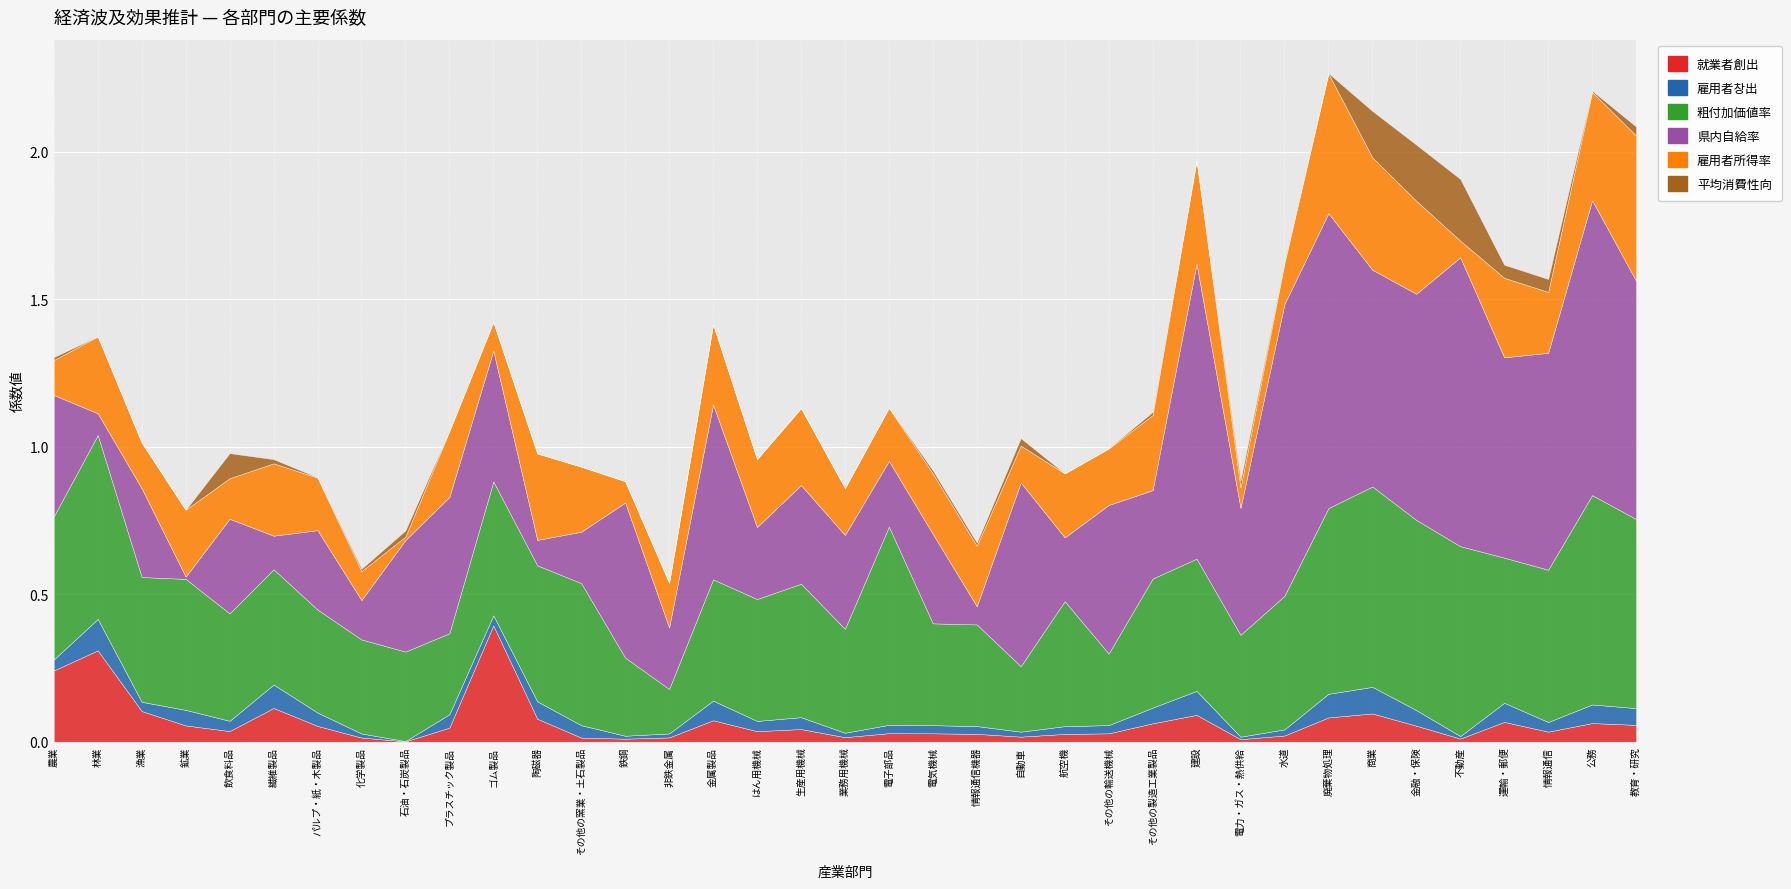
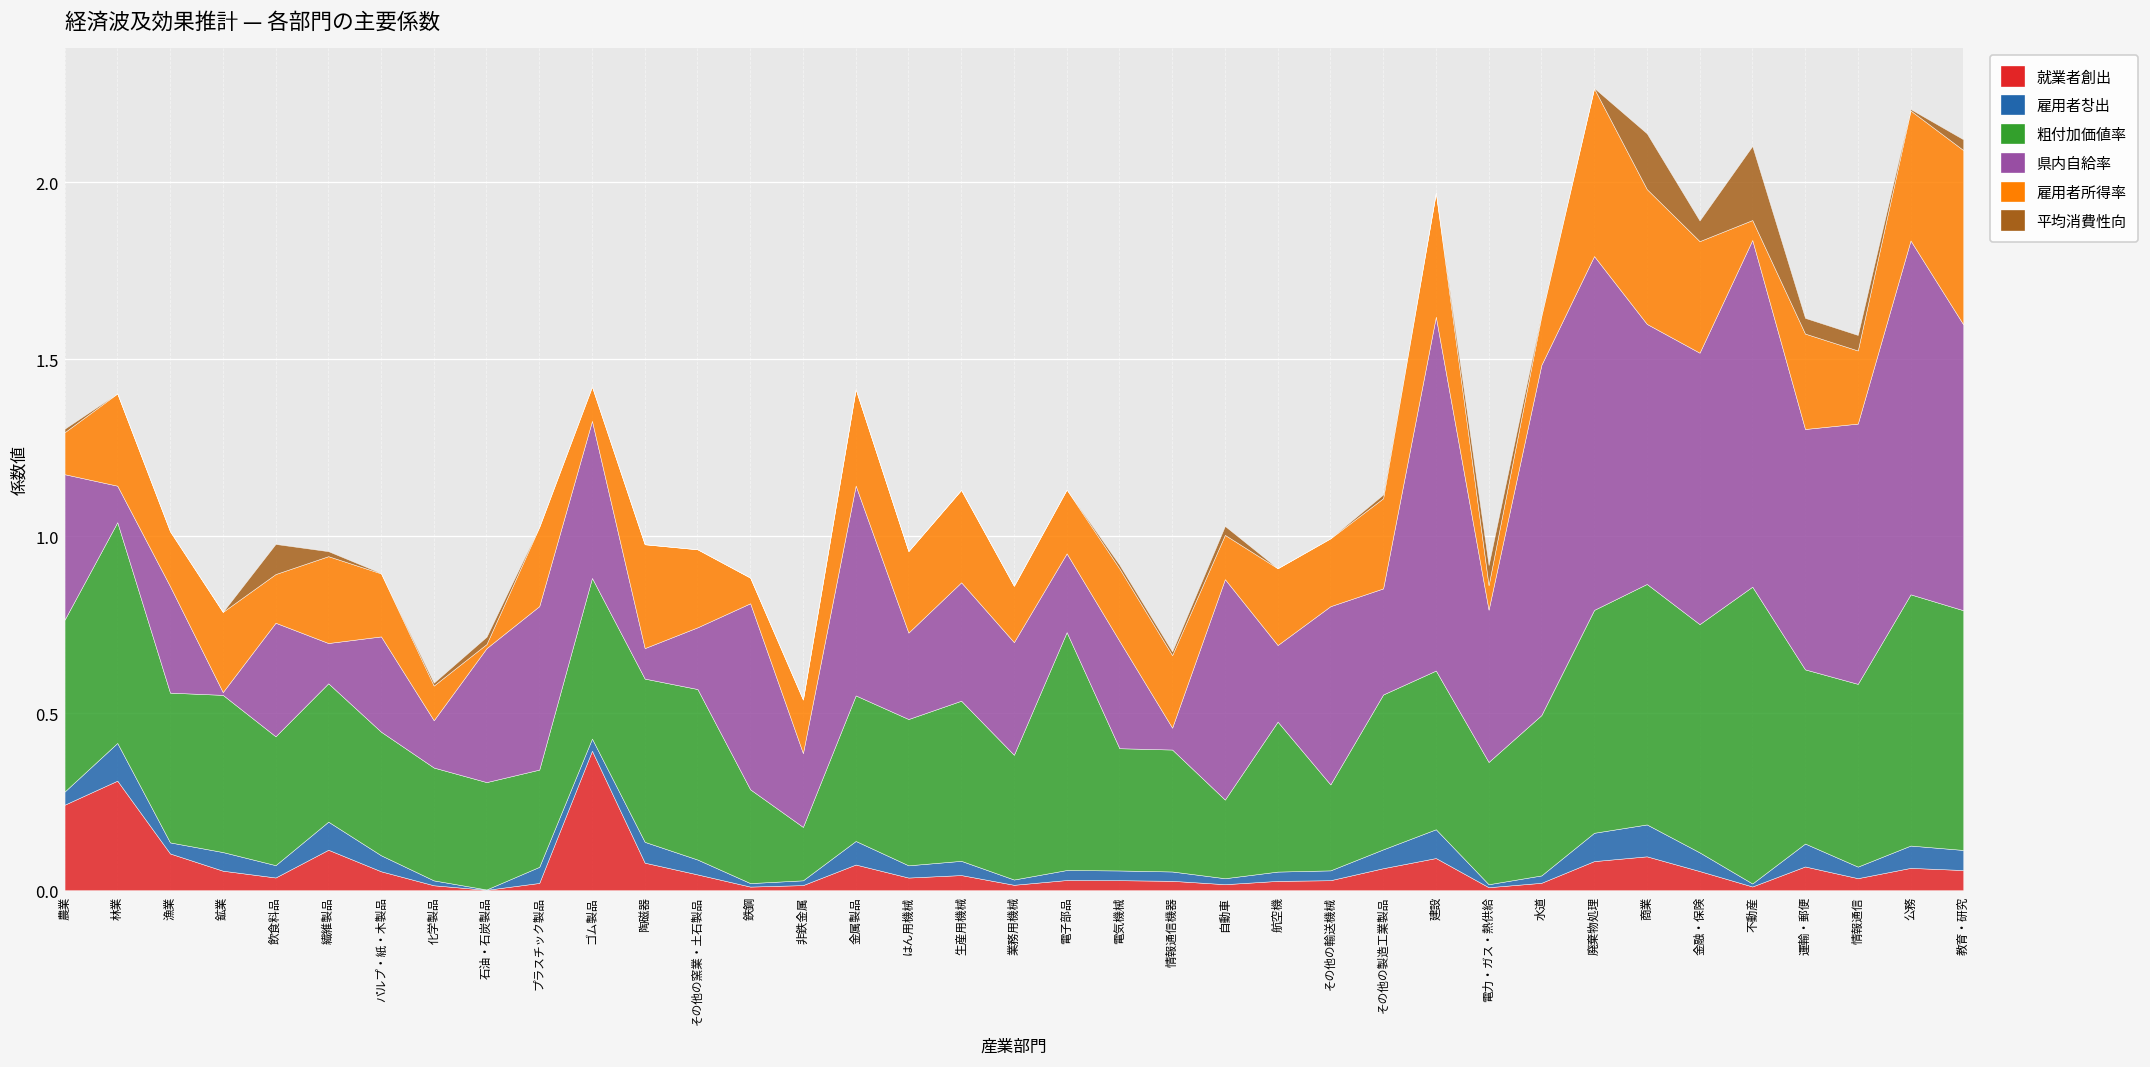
県内自給率, 林業: 0.07 -> 0.10
就業者創出, プラスチック製品: 0.05 -> 0.02
就業者創出, その他の窯業・土石製品: 0.01 -> 0.04
平均消費性向, 電力・ガス・熱供給: 0.02 -> 0.06
平均消費性向, 金融・保険: 0.19 -> 0.06
粗付加価値率, 不動産: 0.64 -> 0.84
粗付加価値率, 教育・研究: 0.64 -> 0.68
